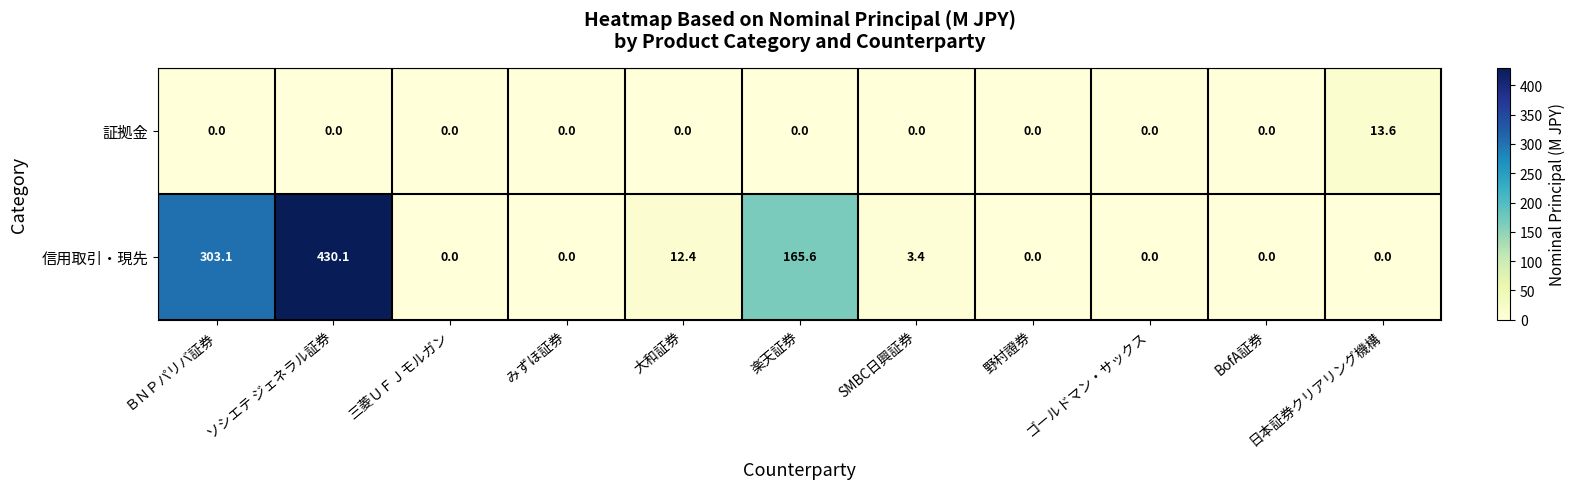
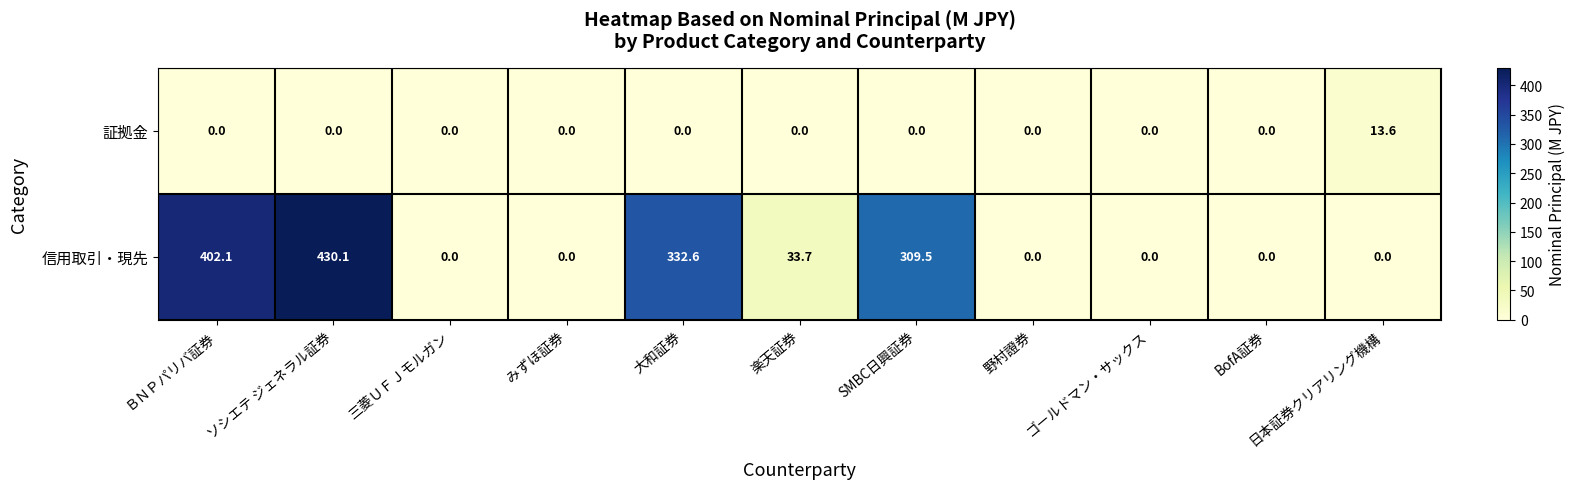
信用取引・現先, ＢＮＰパリバ証券: 303.1 -> 402.1
信用取引・現先, 大和証券: 12.4 -> 332.6
信用取引・現先, 楽天証券: 165.6 -> 33.7
信用取引・現先, SMBC日興証券: 3.4 -> 309.5
